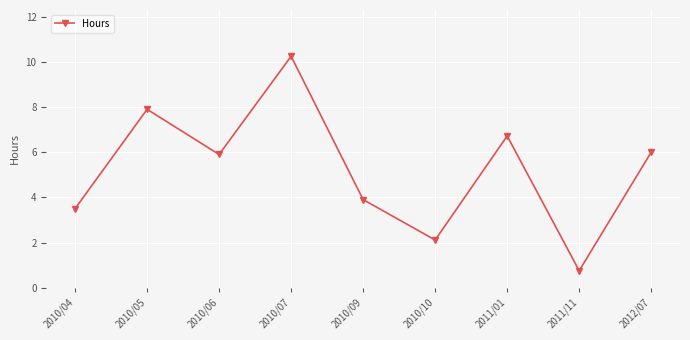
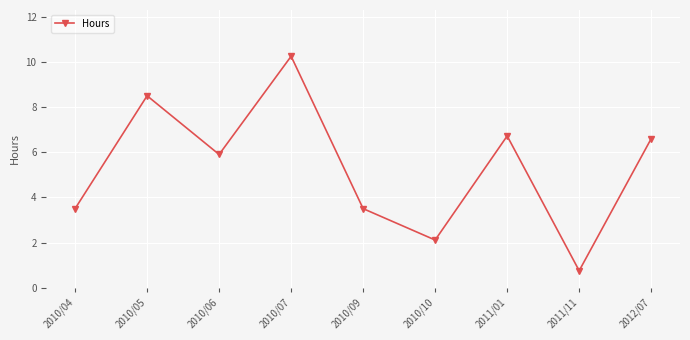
2010/05: 7.9 -> 8.5
2010/09: 3.9 -> 3.5
2012/07: 6.0 -> 6.6
